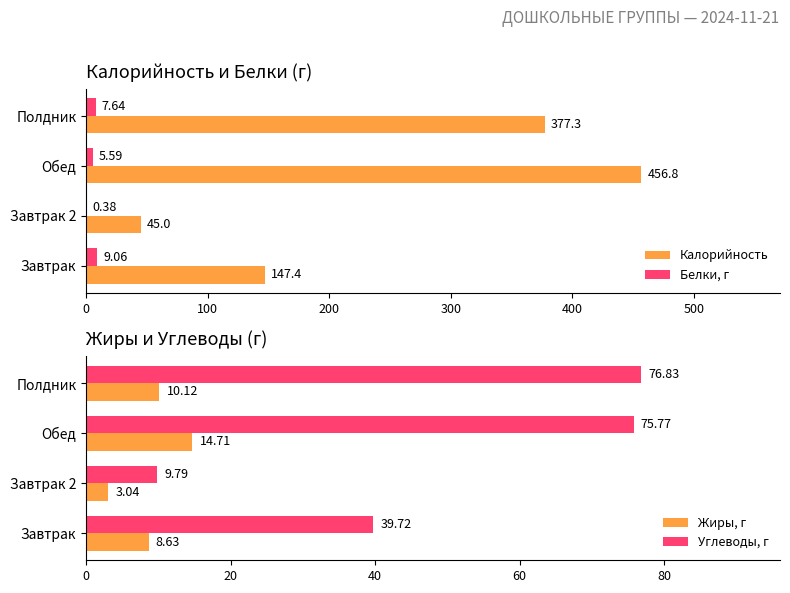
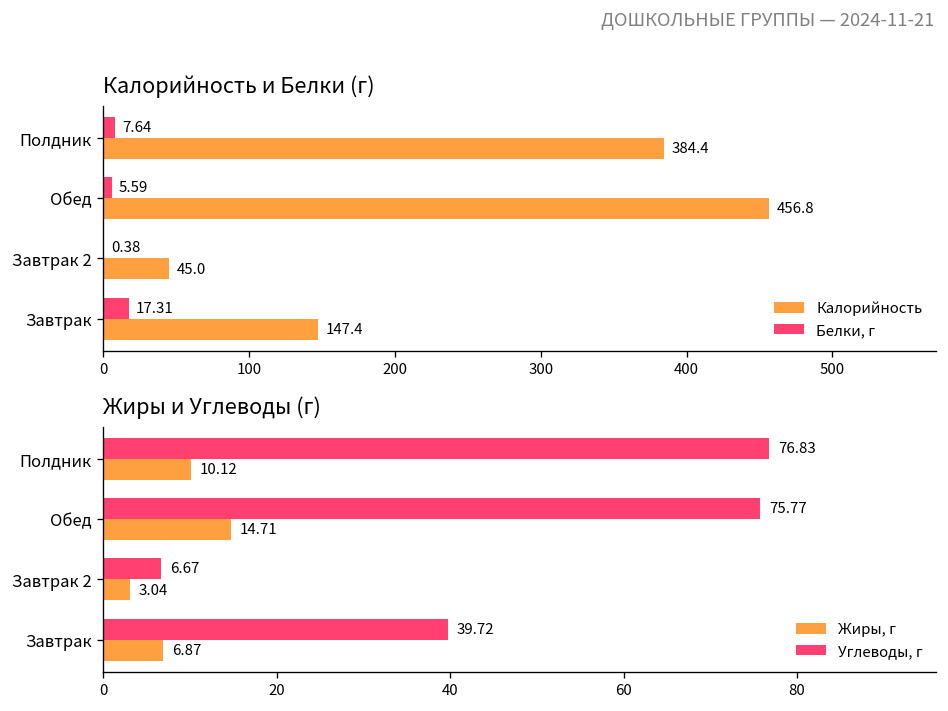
Калорийность и Белки (г), Калорийность, Полдник: 377.3 -> 384.4
Калорийность и Белки (г), Белки, г, Завтрак: 9.06 -> 17.31
Жиры и Углеводы (г), Углеводы, г, Завтрак 2: 9.79 -> 6.67
Жиры и Углеводы (г), Жиры, г, Завтрак: 8.63 -> 6.87
